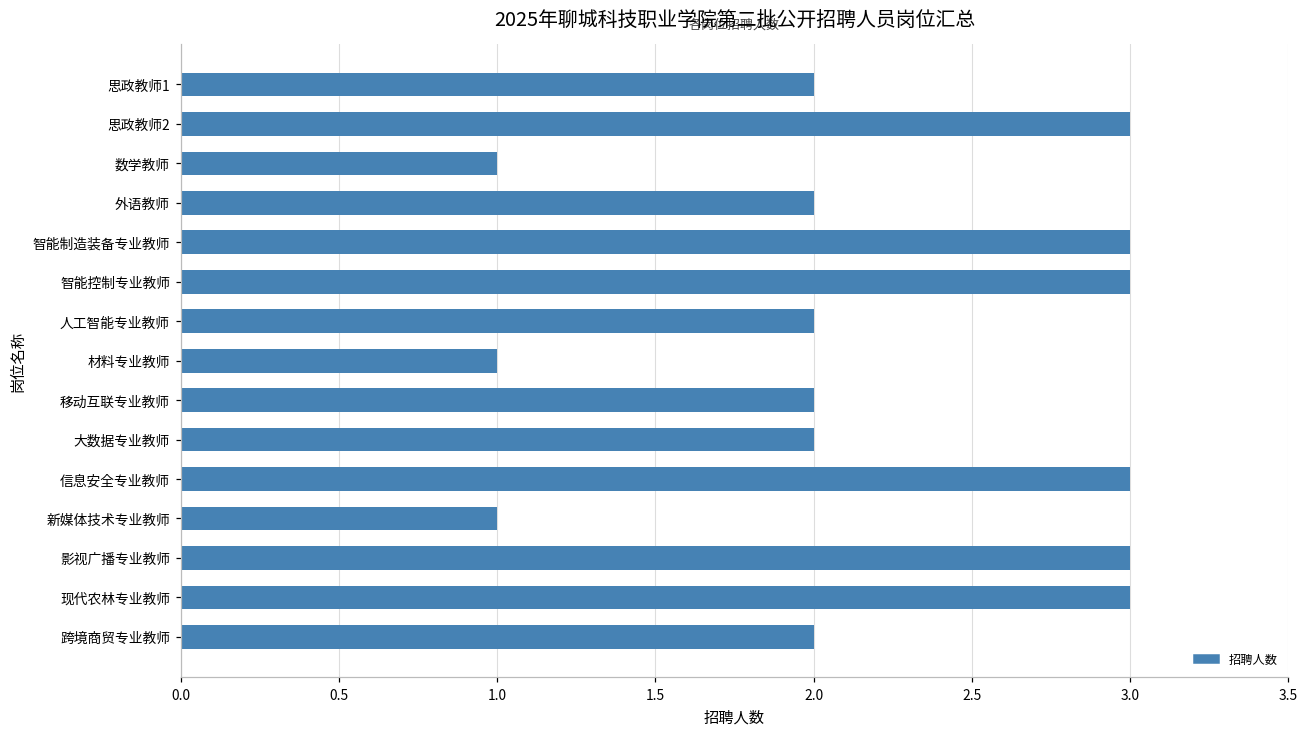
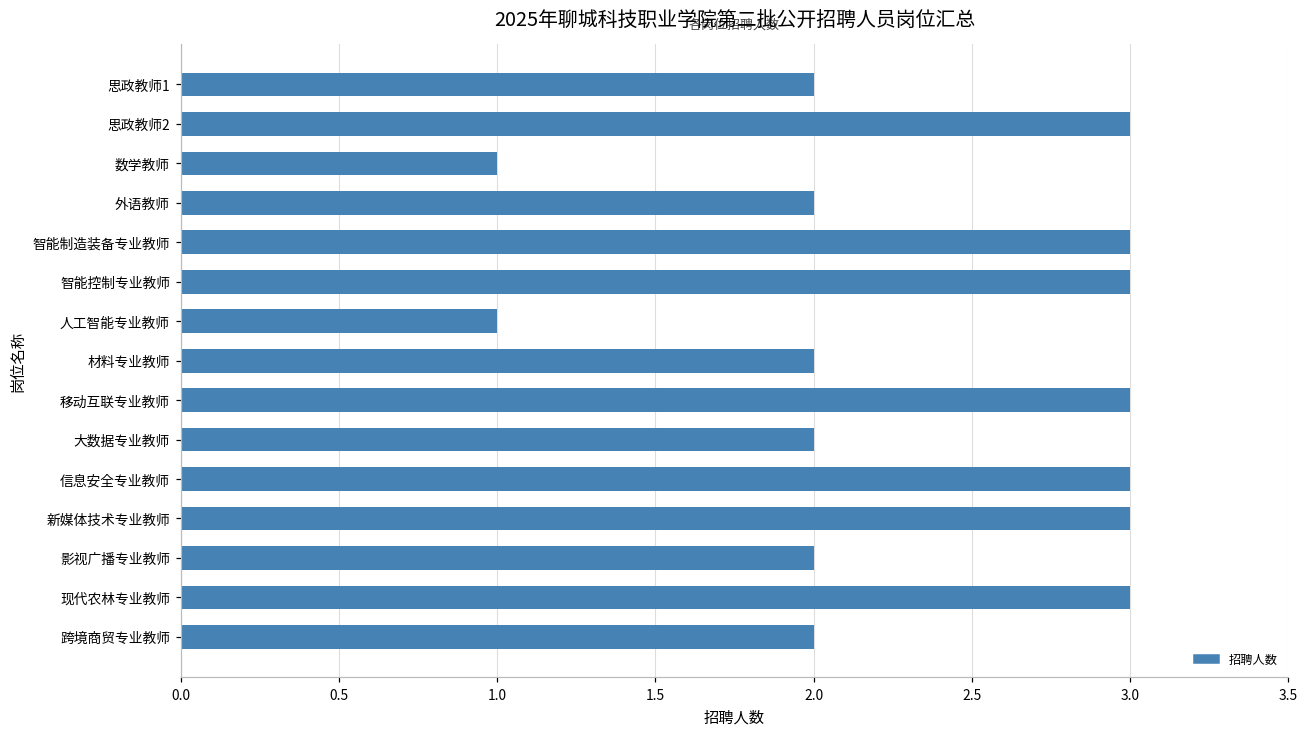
人工智能专业教师: 2 -> 1
材料专业教师: 1 -> 2
移动互联专业教师: 2 -> 3
新媒体技术专业教师: 1 -> 3
影视广播专业教师: 3 -> 2
